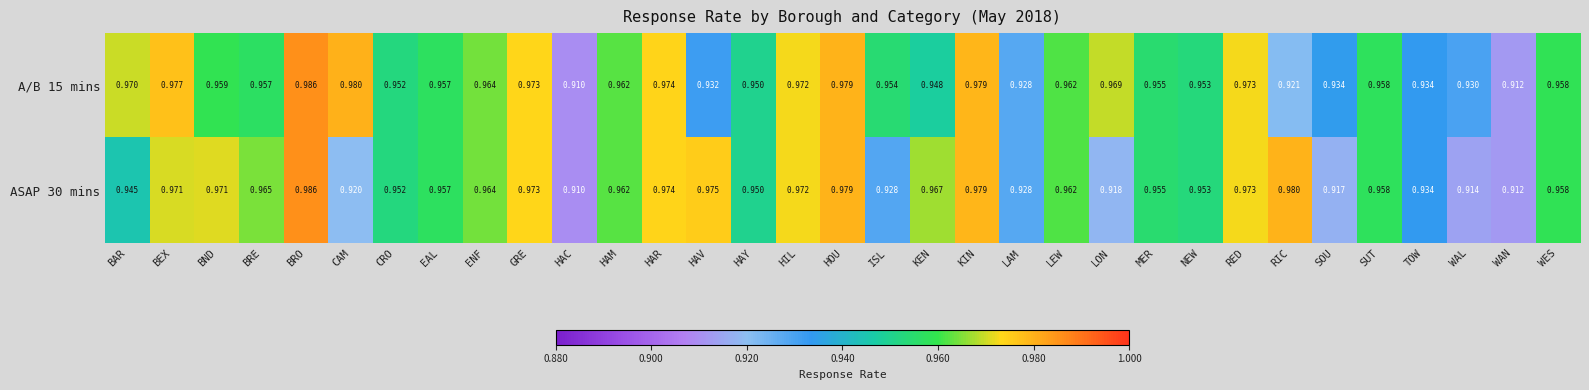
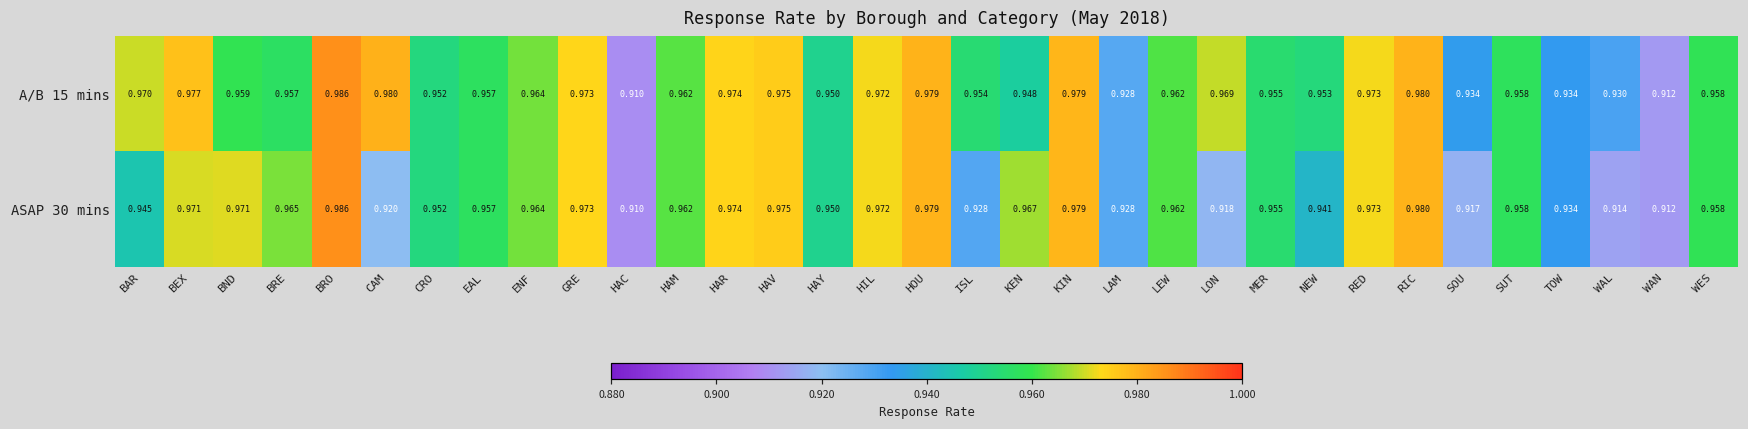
A/B 15 mins, HAV: 0.932 -> 0.975
A/B 15 mins, RIC: 0.921 -> 0.980
ASAP 30 mins, NEW: 0.953 -> 0.941
